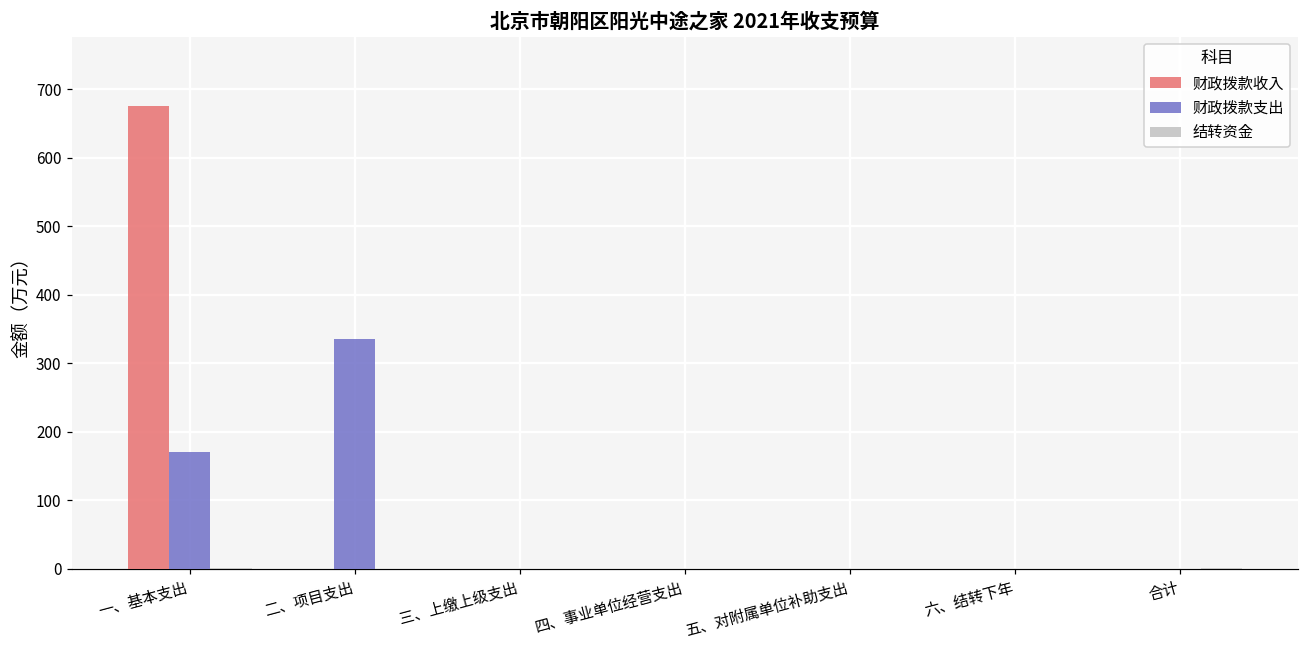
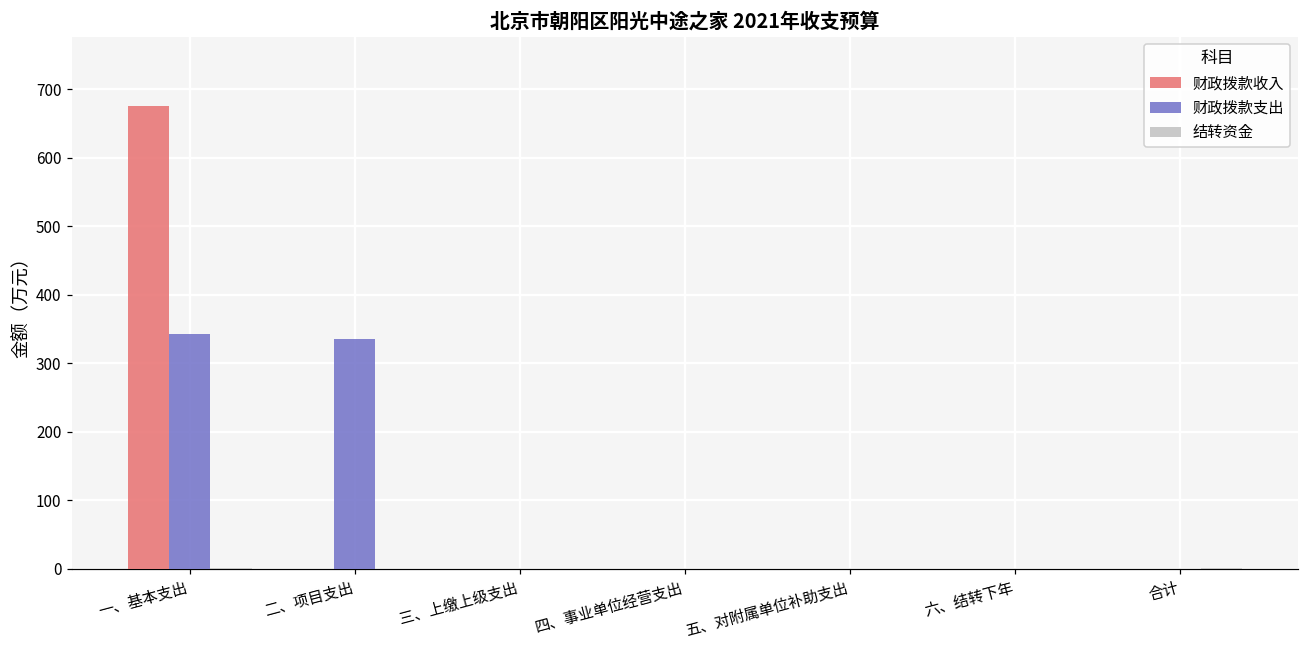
财政拨款支出, 一、基本支出: 170 -> 340
